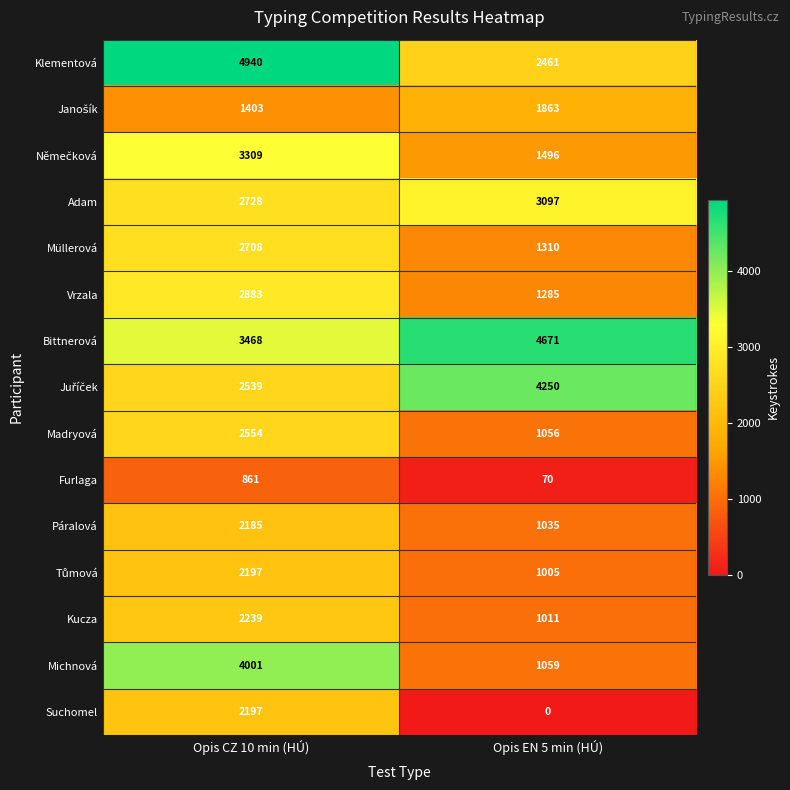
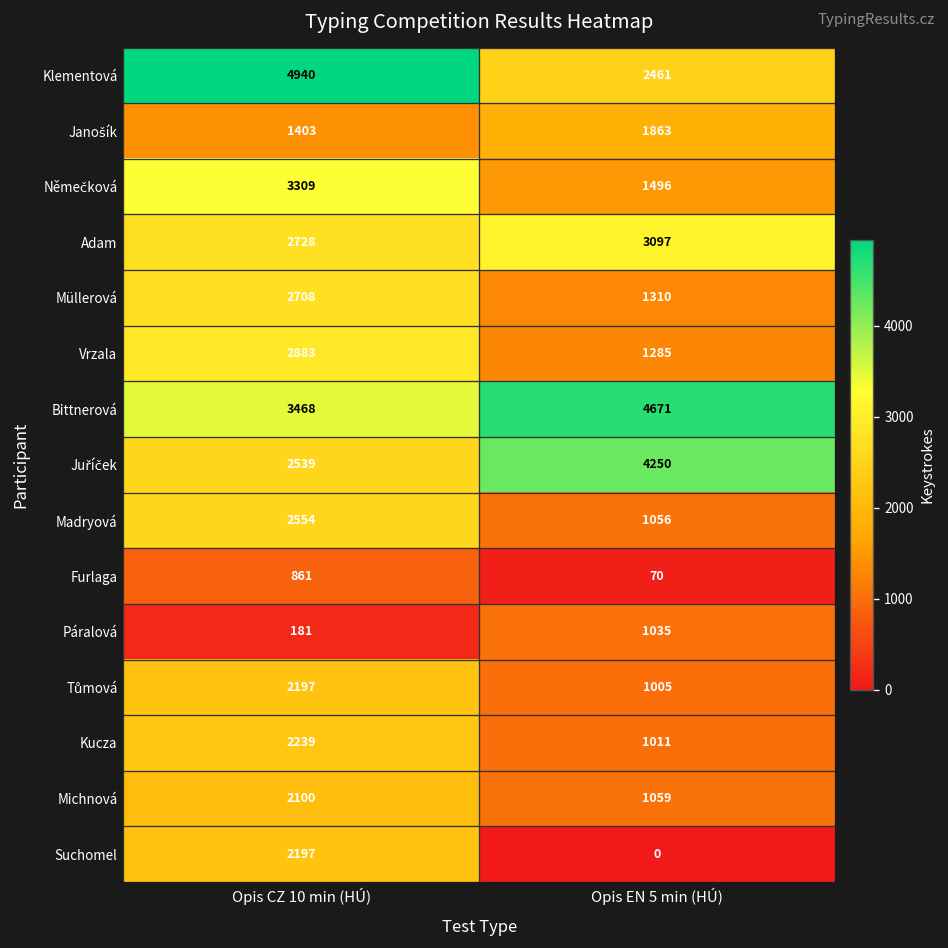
Páralová, Opis CZ 10 min (HÚ): 2185 -> 181
Michnová, Opis CZ 10 min (HÚ): 4001 -> 2100
